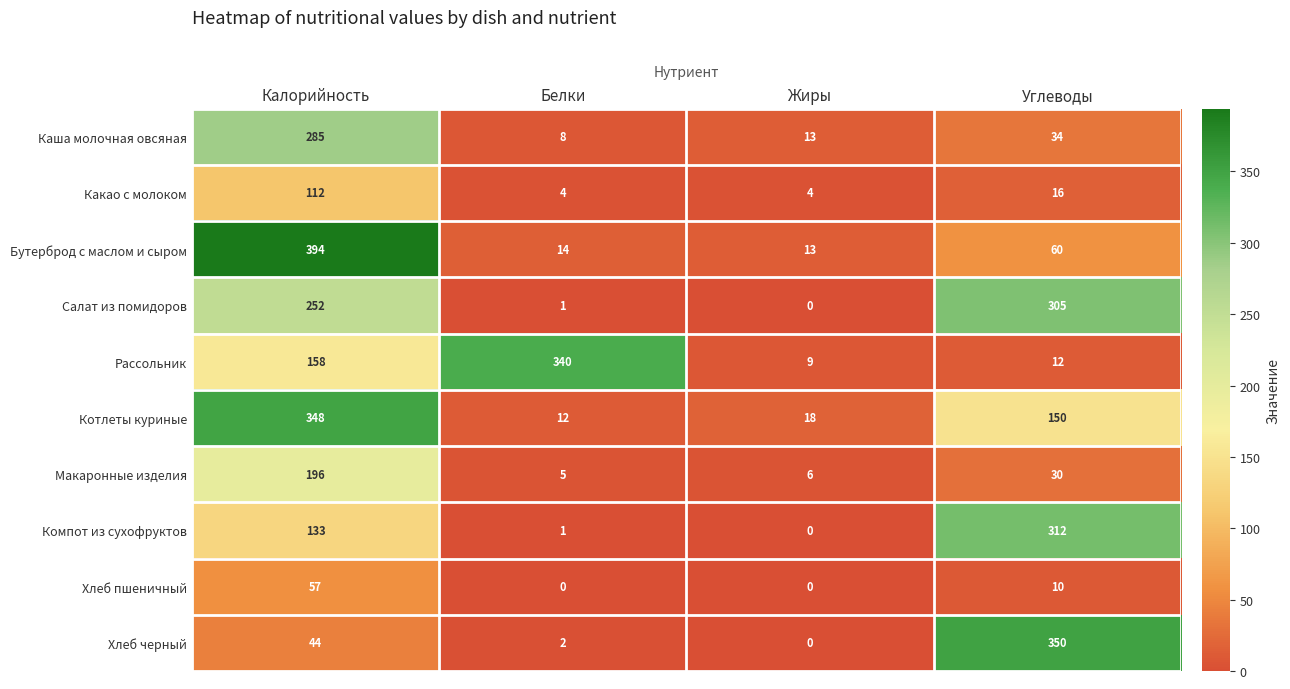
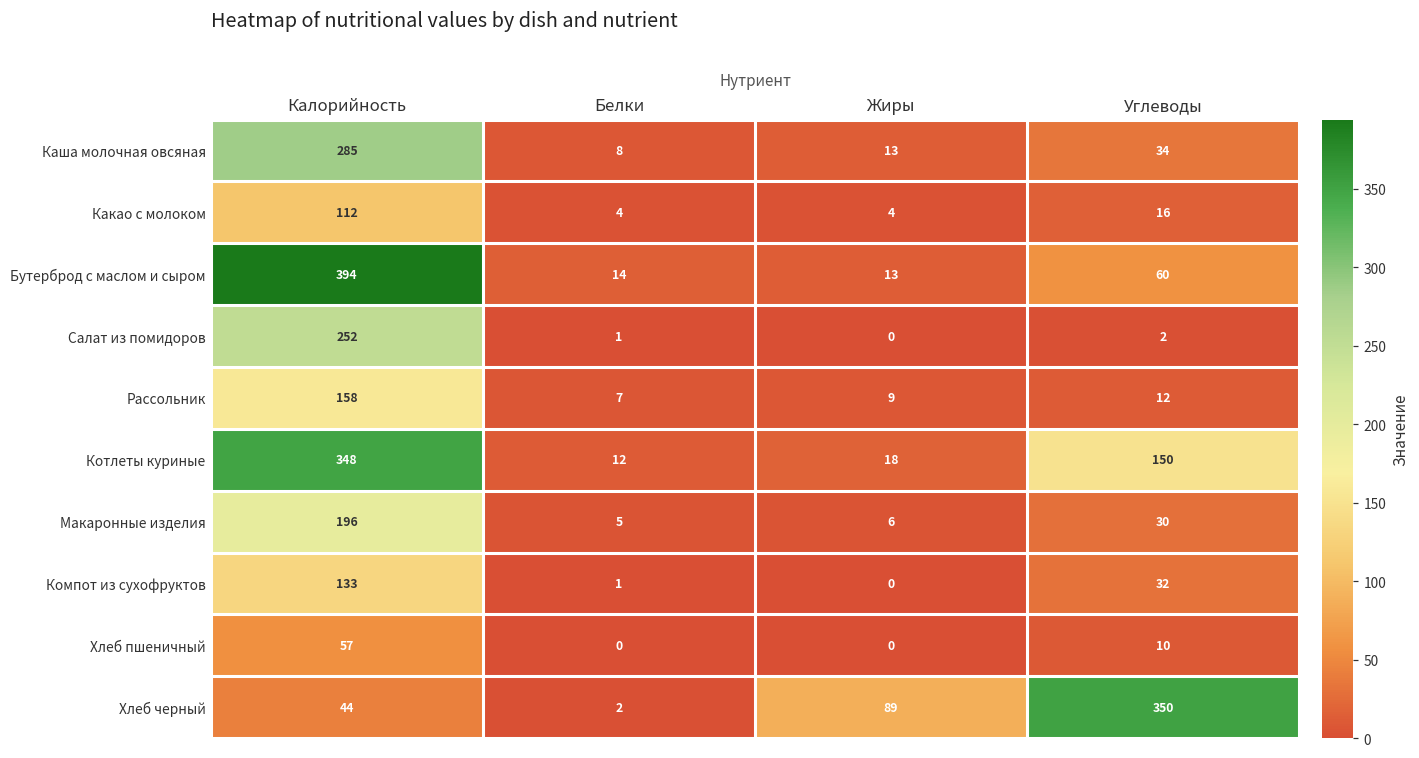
Салат из помидоров, Углеводы: 305 -> 2
Рассольник, Белки: 340 -> 7
Компот из сухофруктов, Углеводы: 312 -> 32
Хлеб черный, Жиры: 0 -> 89
